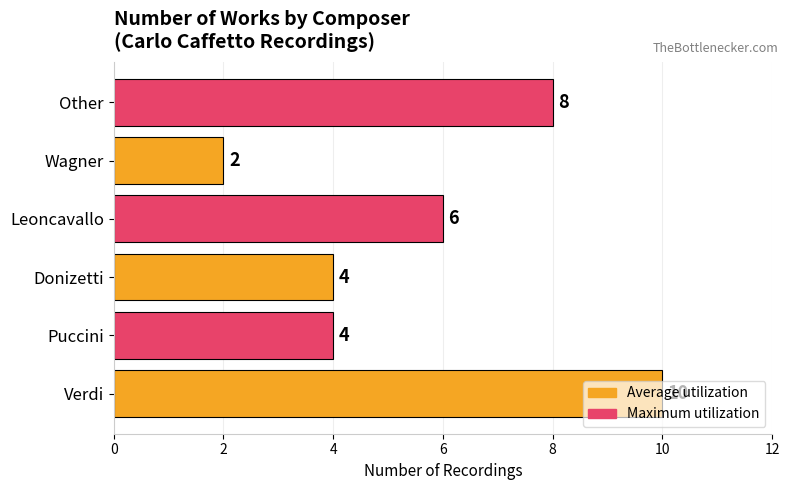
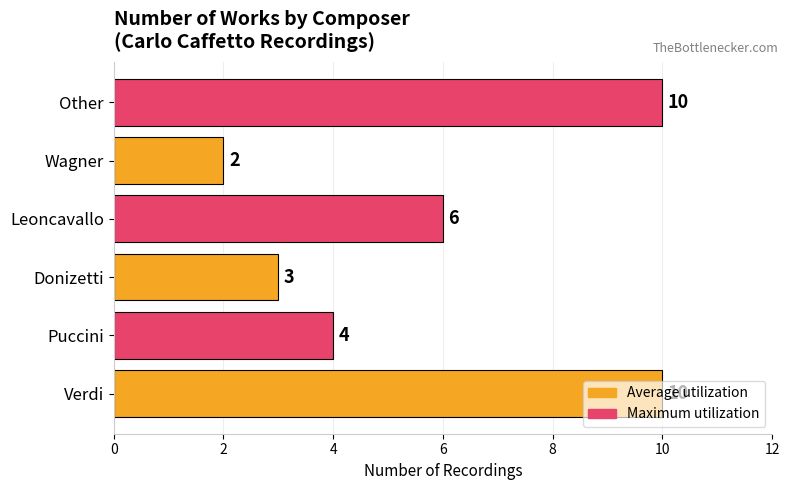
Other: 8 -> 10
Donizetti: 4 -> 3
